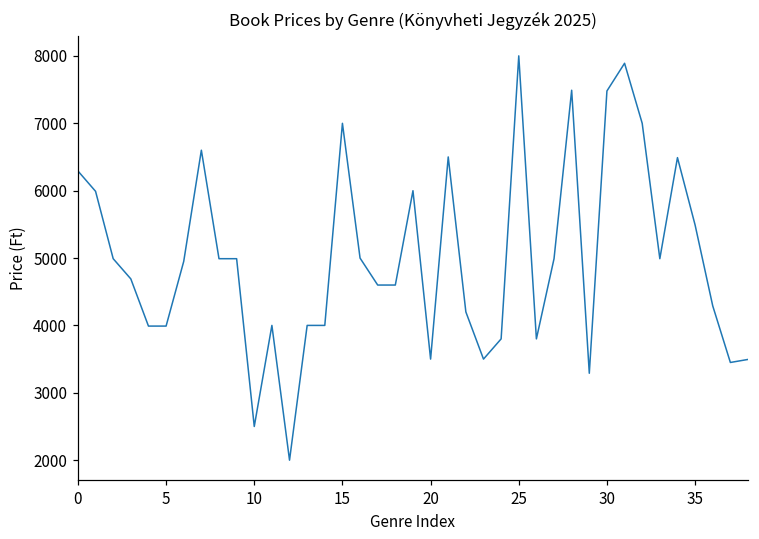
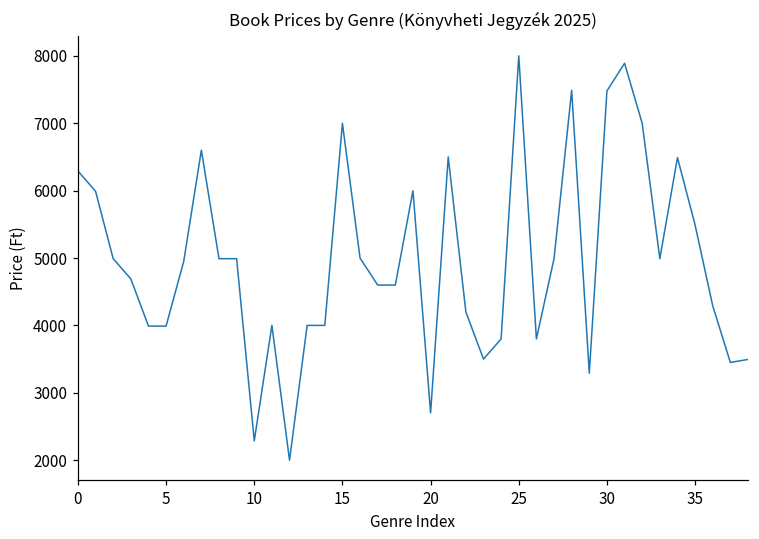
10: 2500 -> 2300
20: 3500 -> 2700
